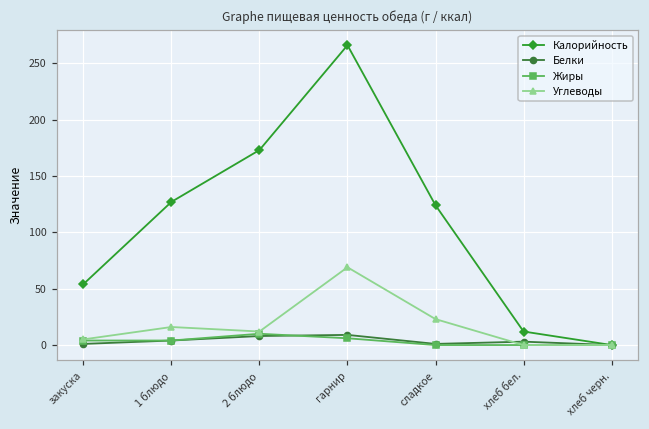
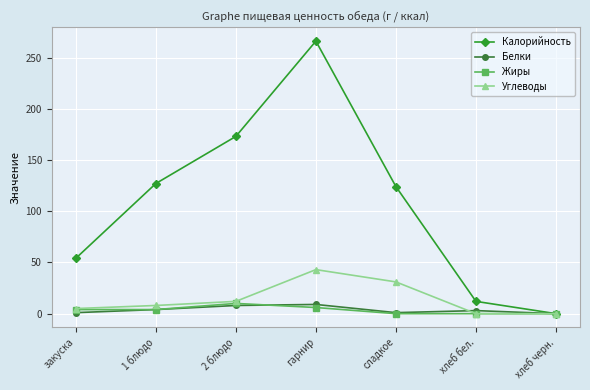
Углеводы, 1 блюдо: 16 -> 8
Углеводы, гарнир: 69 -> 43
Углеводы, сладкое: 23 -> 31
